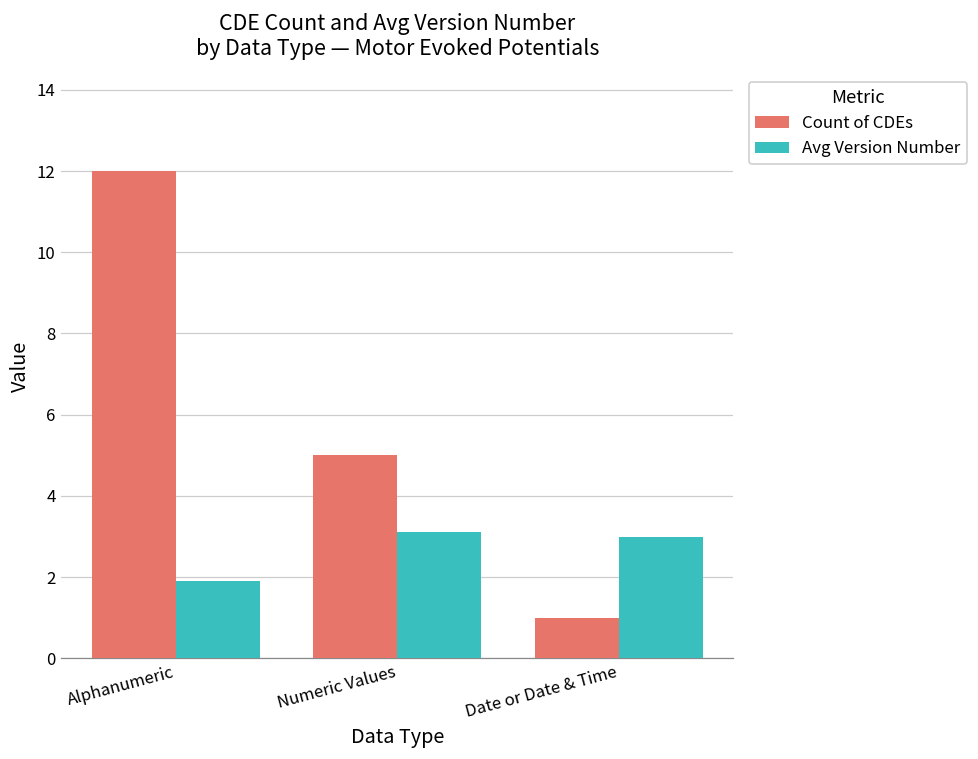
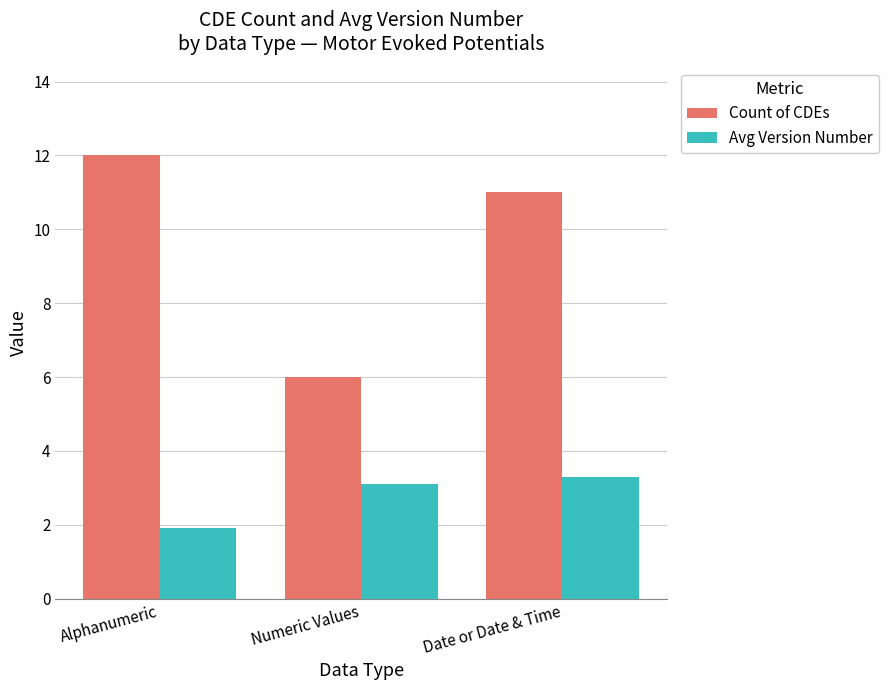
Count of CDEs, Numeric Values: 5 -> 6
Count of CDEs, Date or Date & Time: 1 -> 11
Avg Version Number, Date or Date & Time: 3.0 -> 3.3
